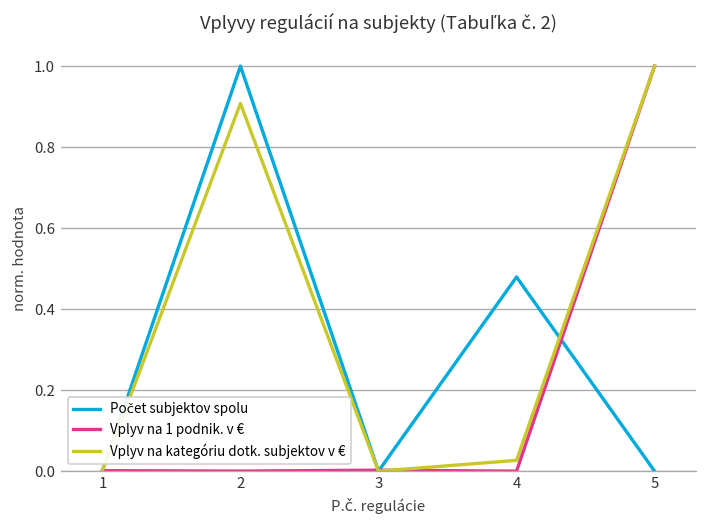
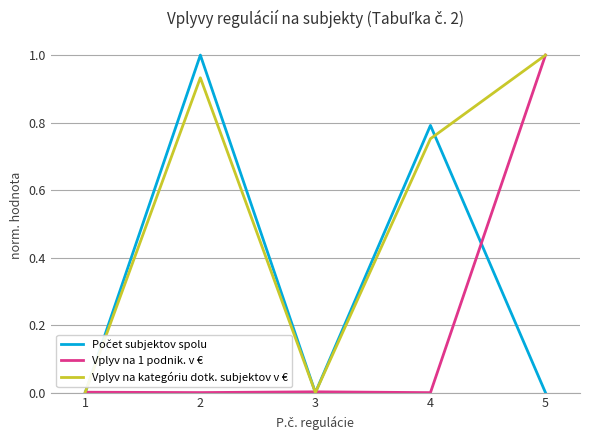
Vplyv na kategóriu dotk. subjektov v €, 2: 0.91 -> 0.93
Počet subjektov spolu, 4: 0.48 -> 0.79
Vplyv na kategóriu dotk. subjektov v €, 4: 0.03 -> 0.75
